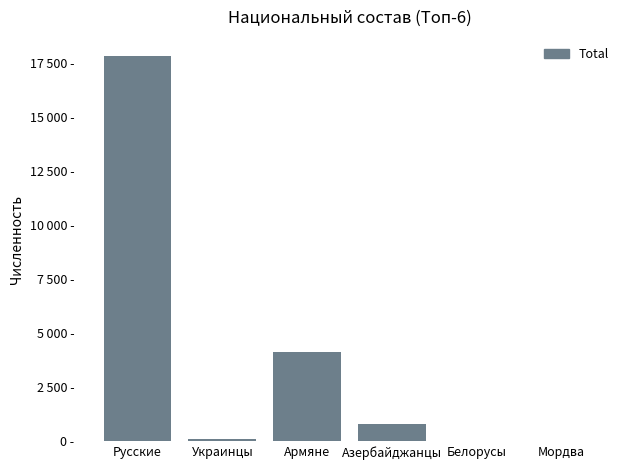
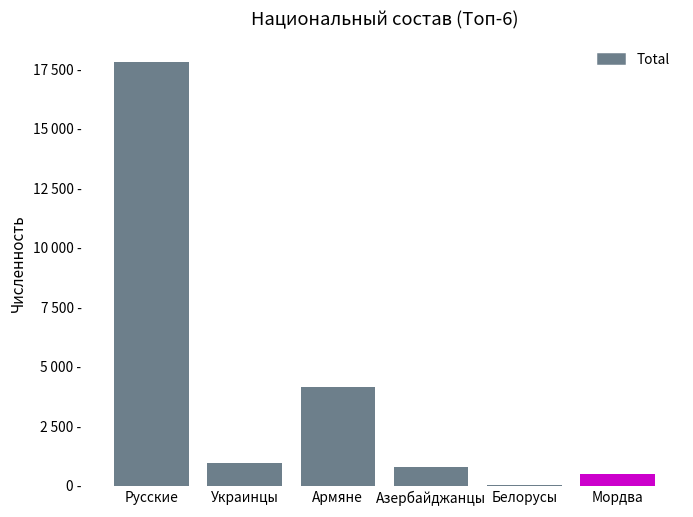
Украинцы: 100 - -> 900 -
Мордва: 0 - -> 500 -
